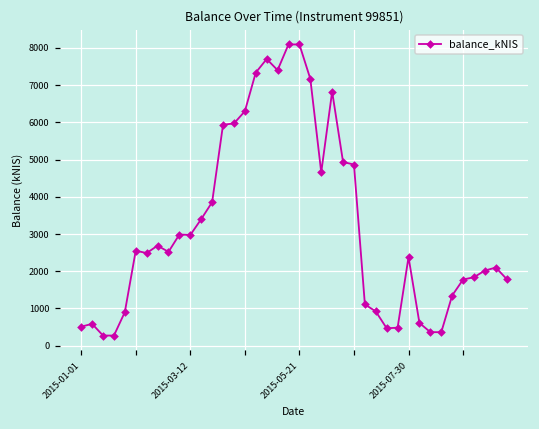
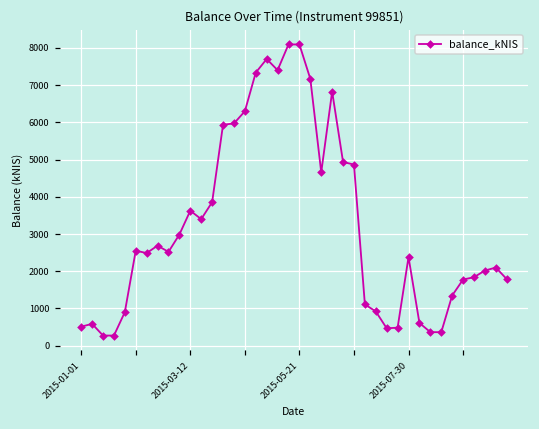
2015-03-12: 3000 -> 3600
